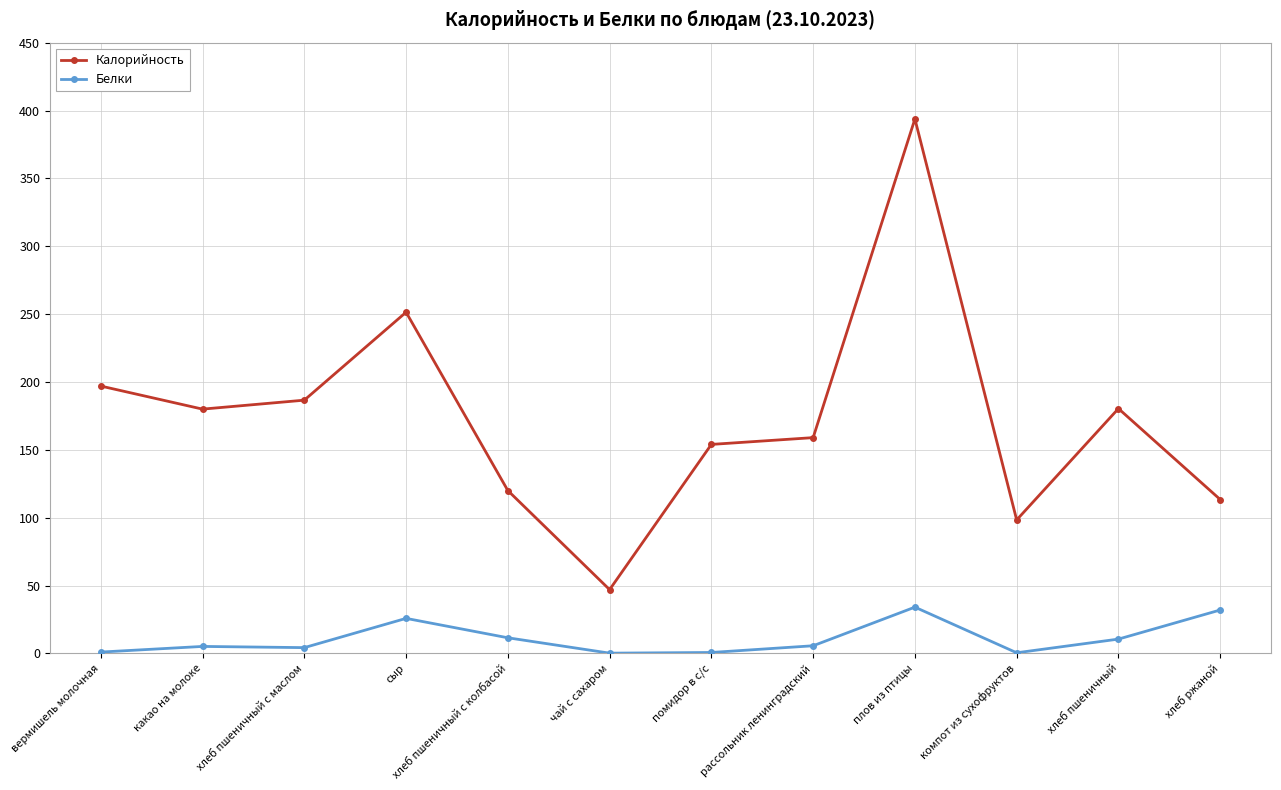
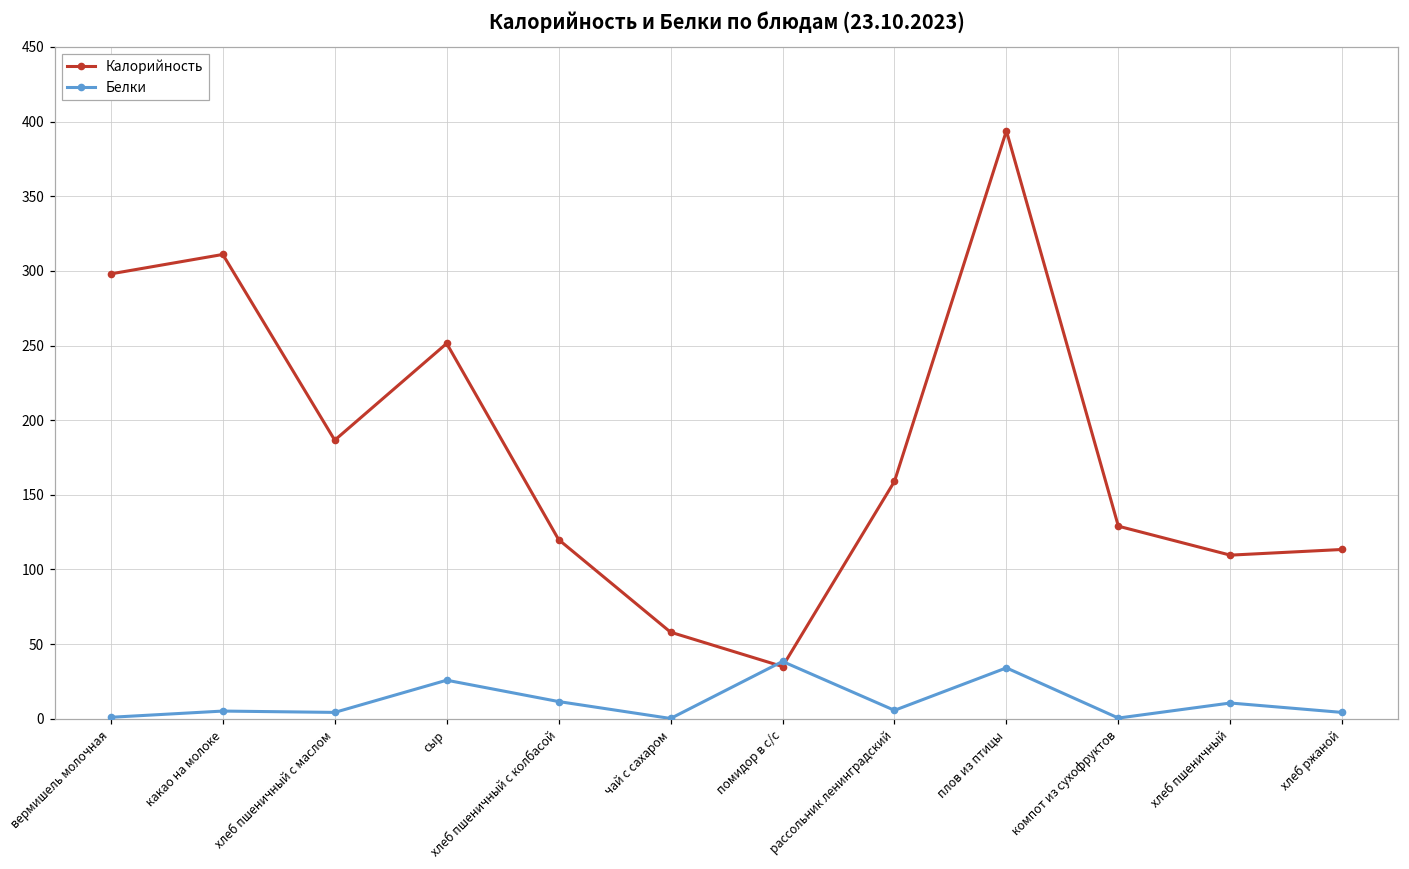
Калорийность, вермишель молочная: 197 -> 298
Калорийность, какао на молоке: 180 -> 311
Калорийность, чай с сахаром: 47 -> 58
Калорийность, помидор в с/с: 154 -> 35
Белки, помидор в с/с: 1 -> 38
Калорийность, компот из сухофруктов: 98 -> 129
Калорийность, хлеб пшеничный: 180 -> 110
Белки, хлеб ржаной: 32 -> 4
